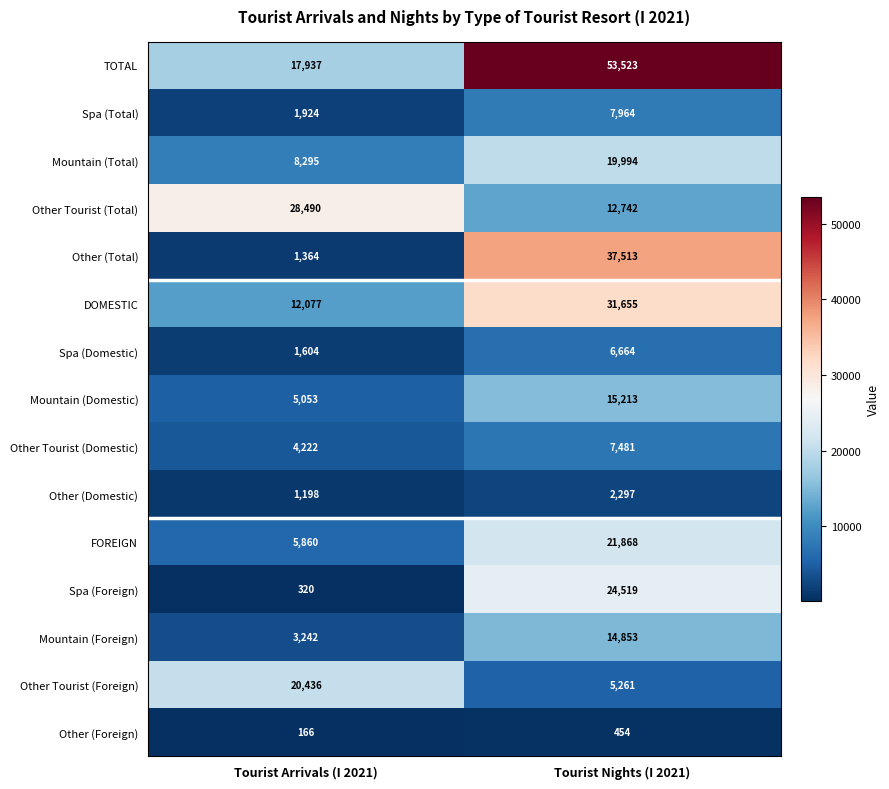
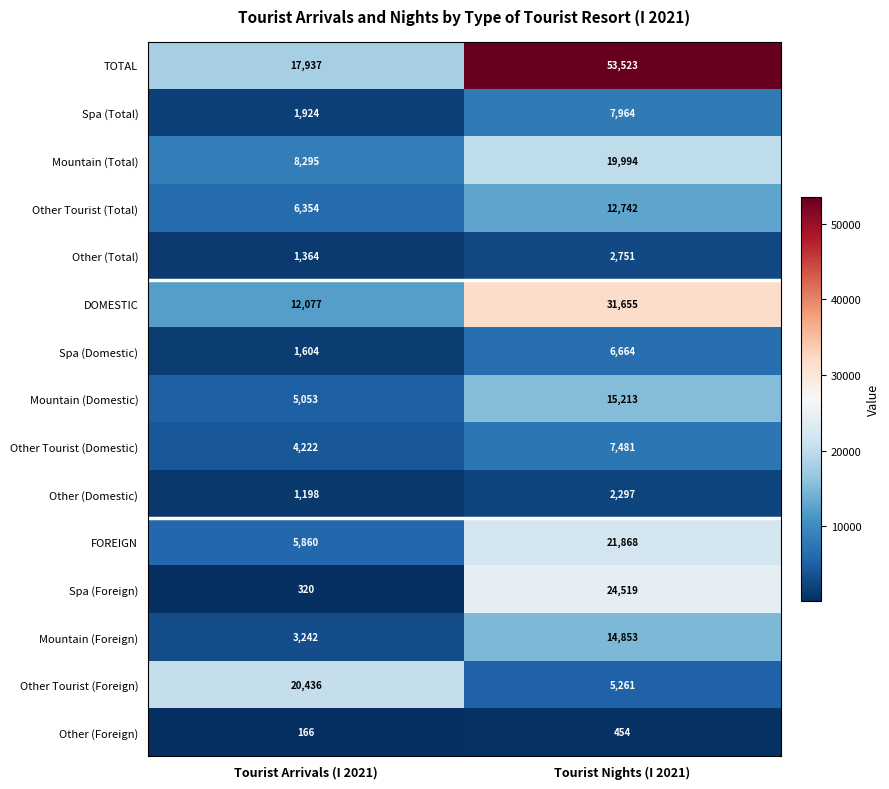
Other Tourist (Total), Tourist Arrivals (I 2021): 28,490 -> 6,354
Other (Total), Tourist Nights (I 2021): 37,513 -> 2,751
